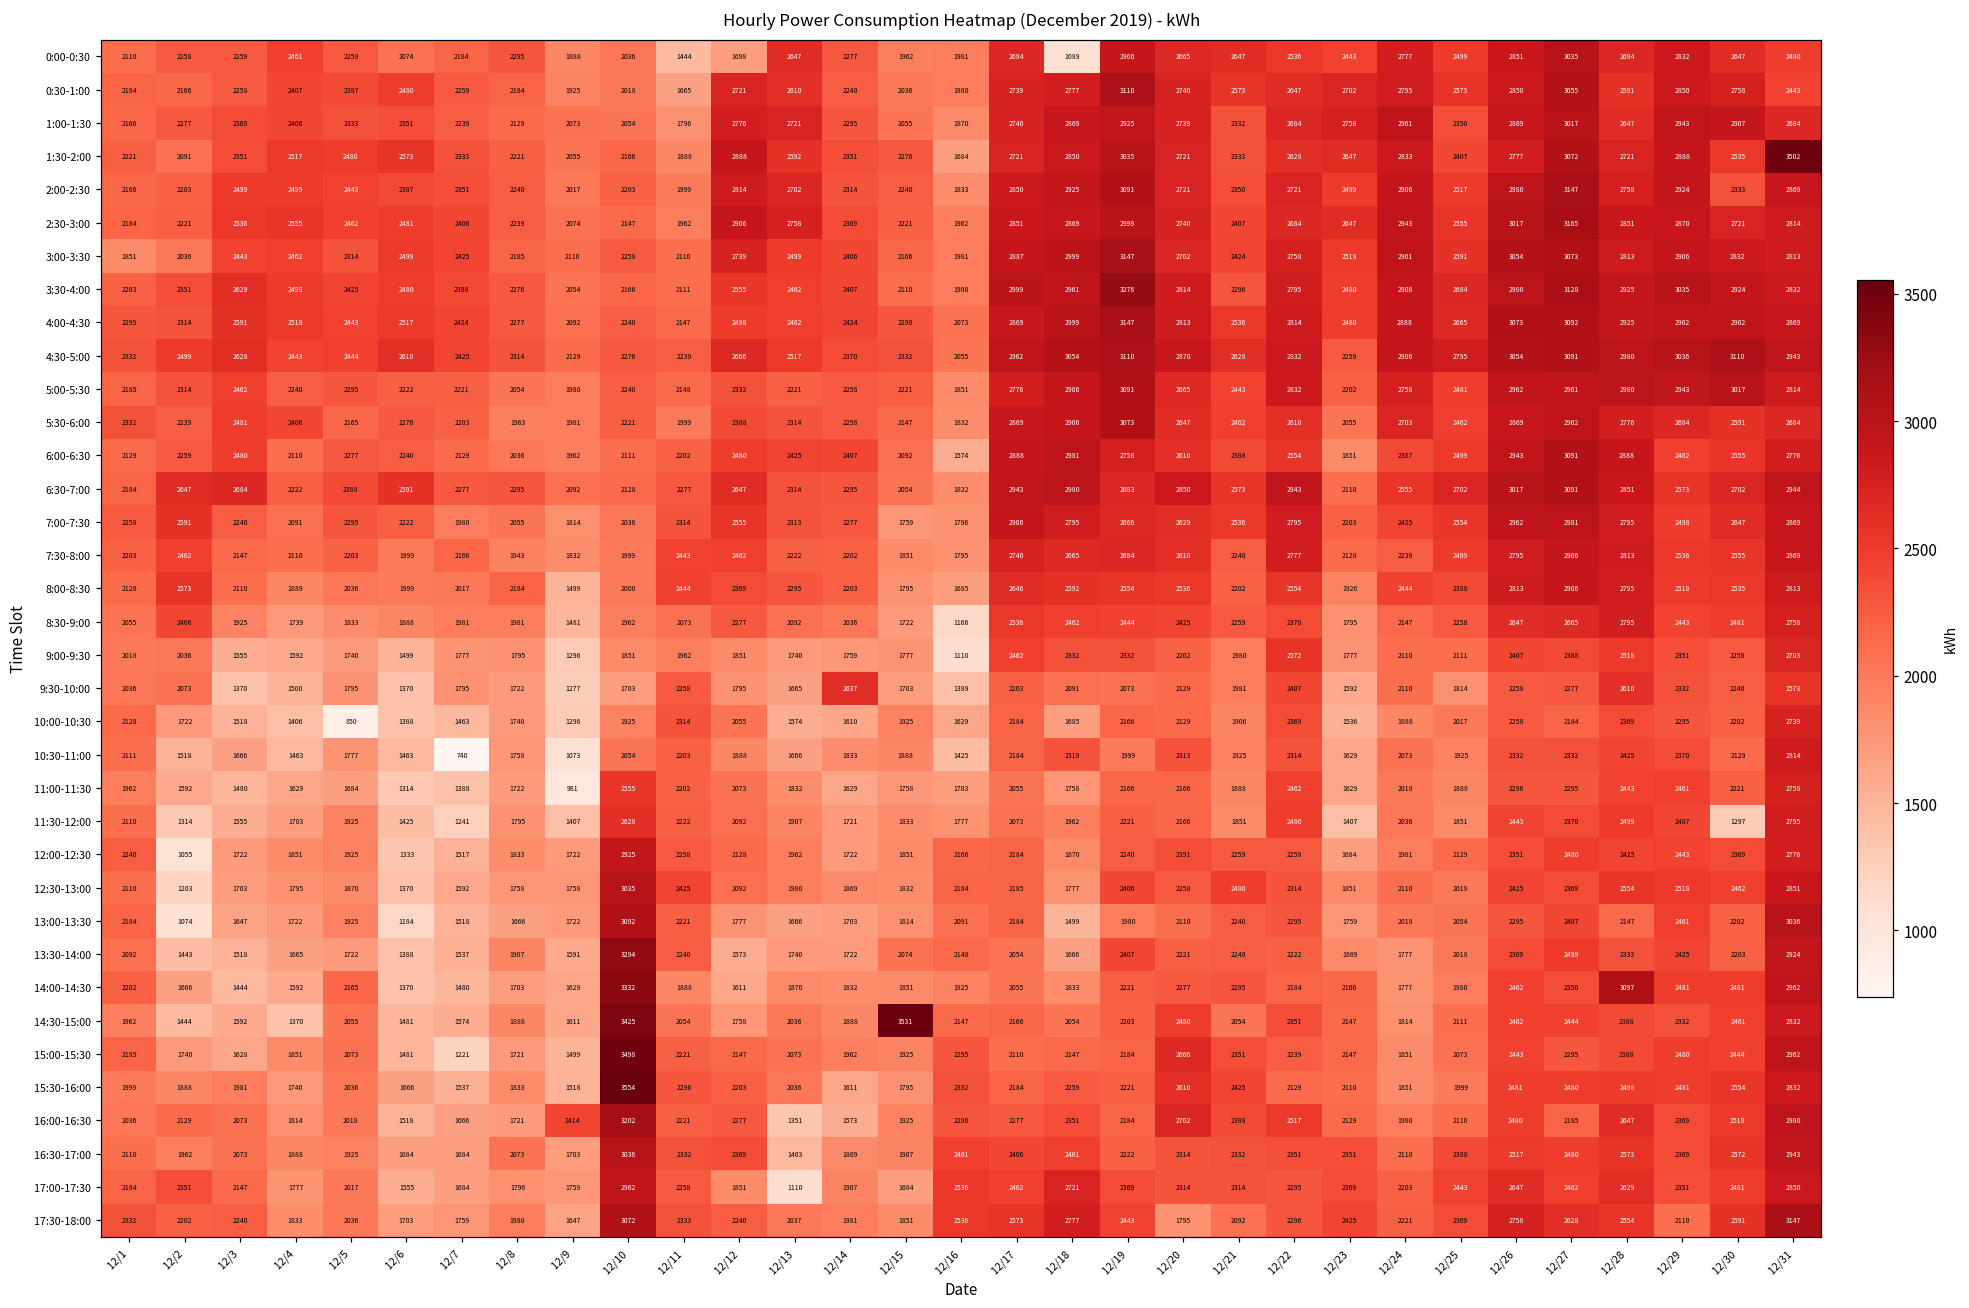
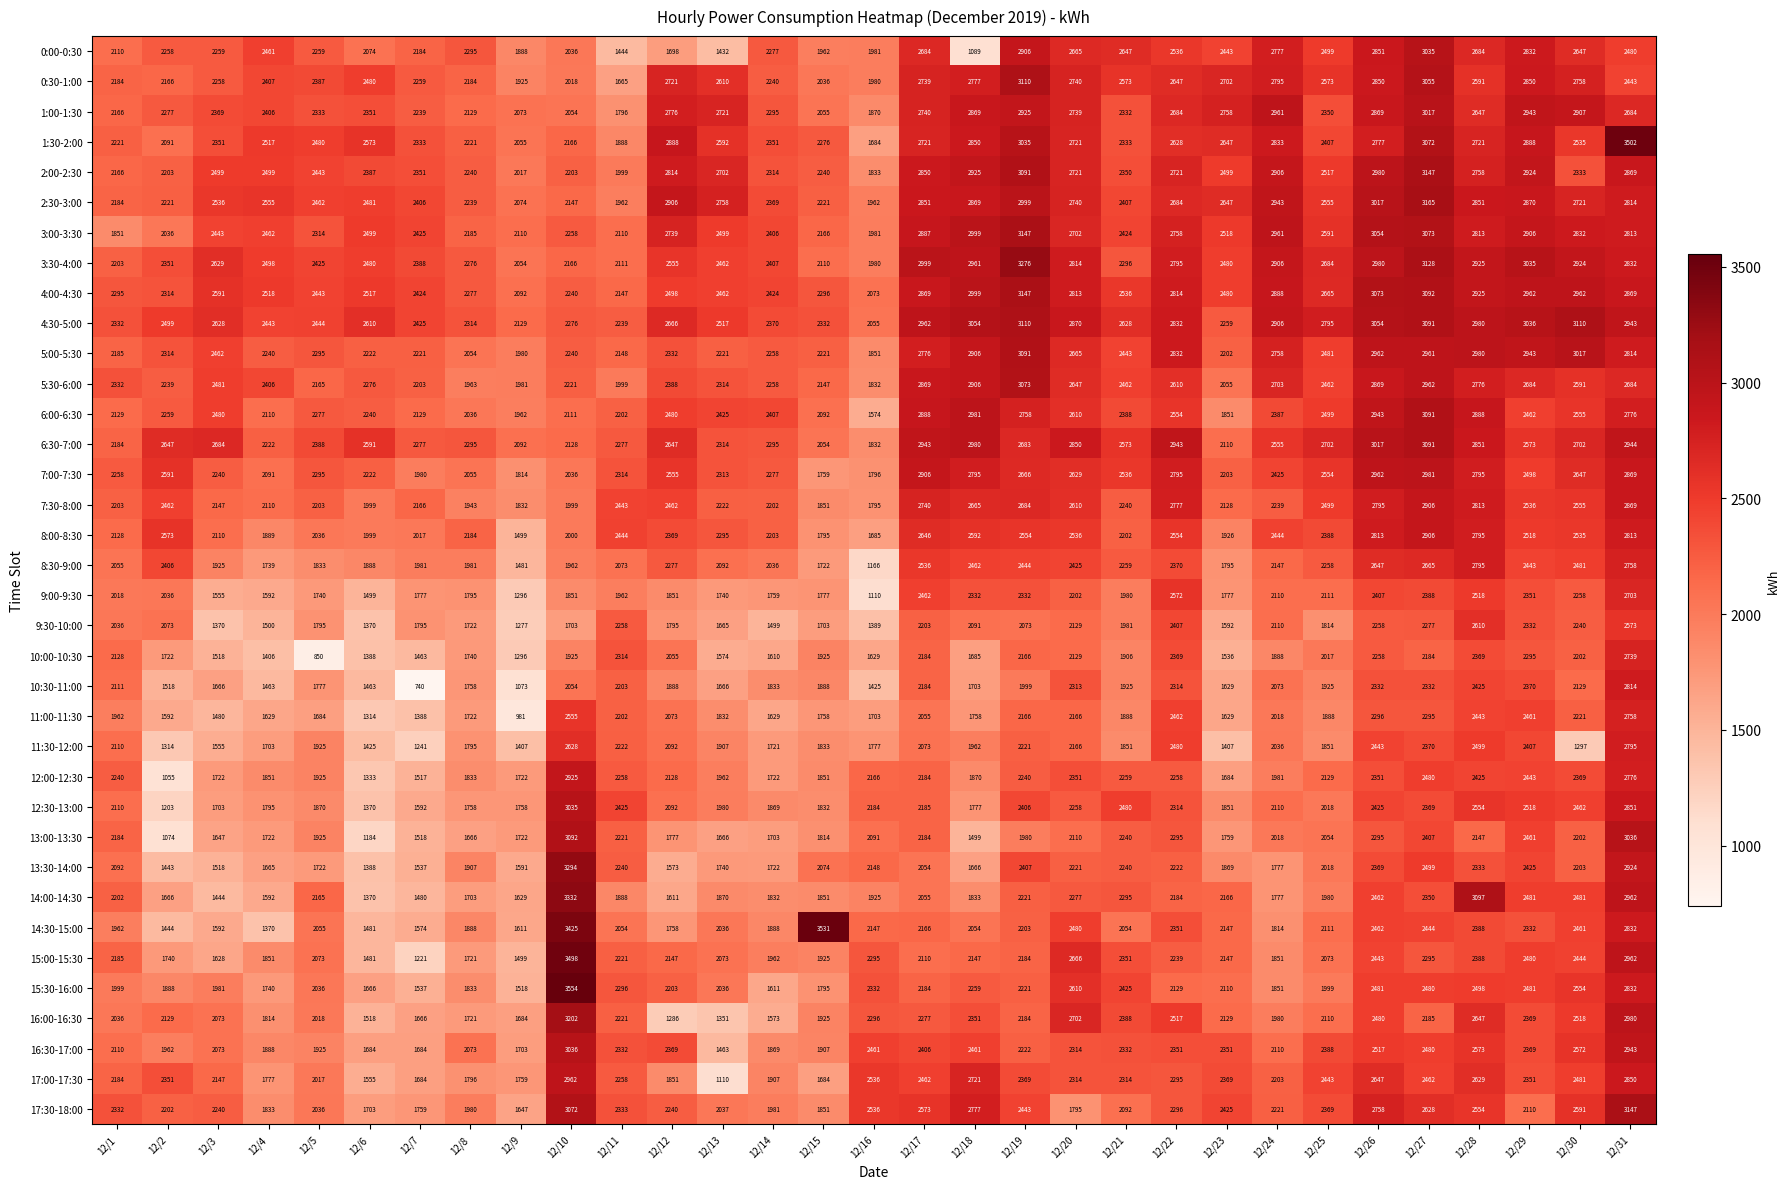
0:00-0:30, 12/13: 2647 -> 1432
9:30-10:00, 12/14: 2637 -> 1499
10:30-11:00, 12/18: 2319 -> 1703
16:00-16:30, 12/9: 2414 -> 1684
16:00-16:30, 12/12: 2277 -> 1286
